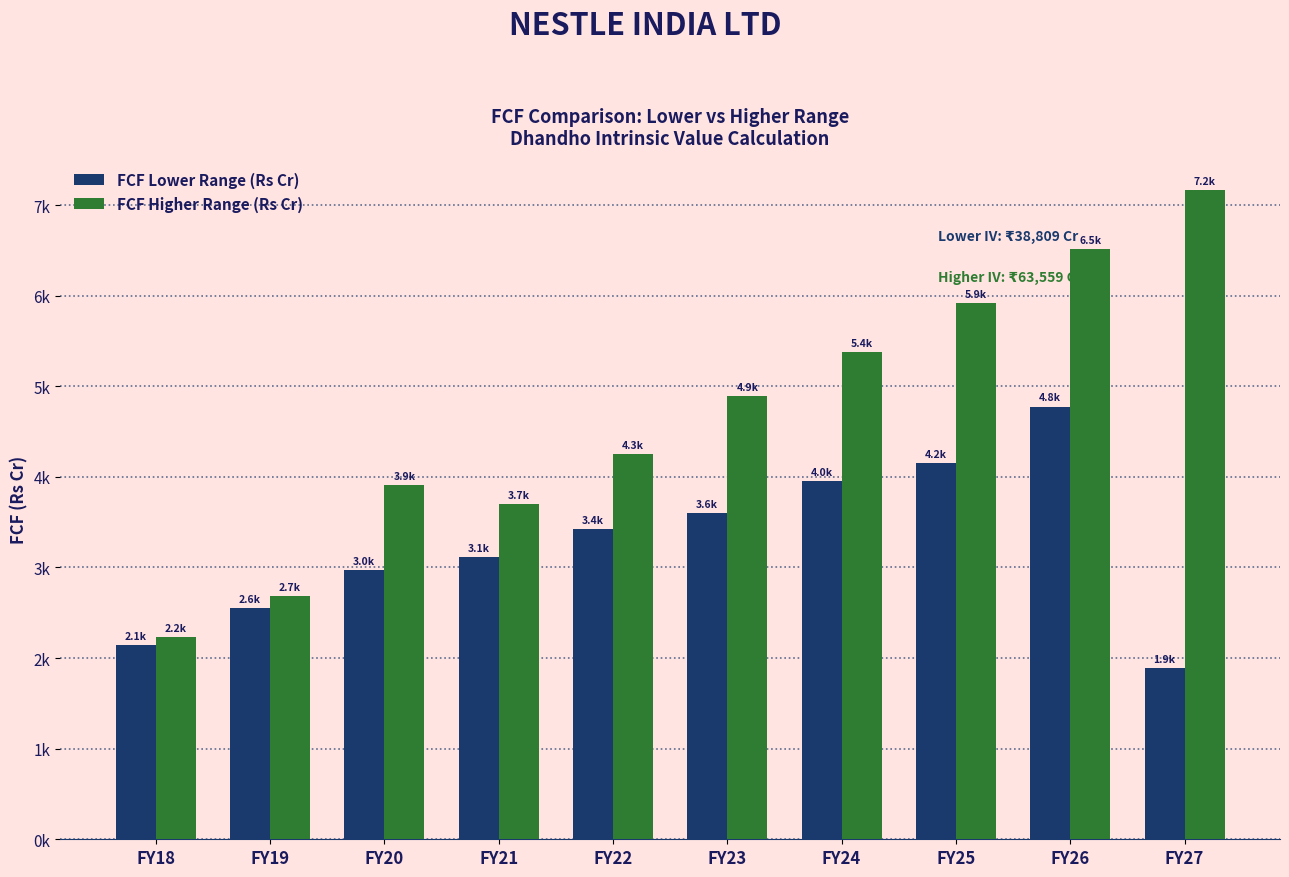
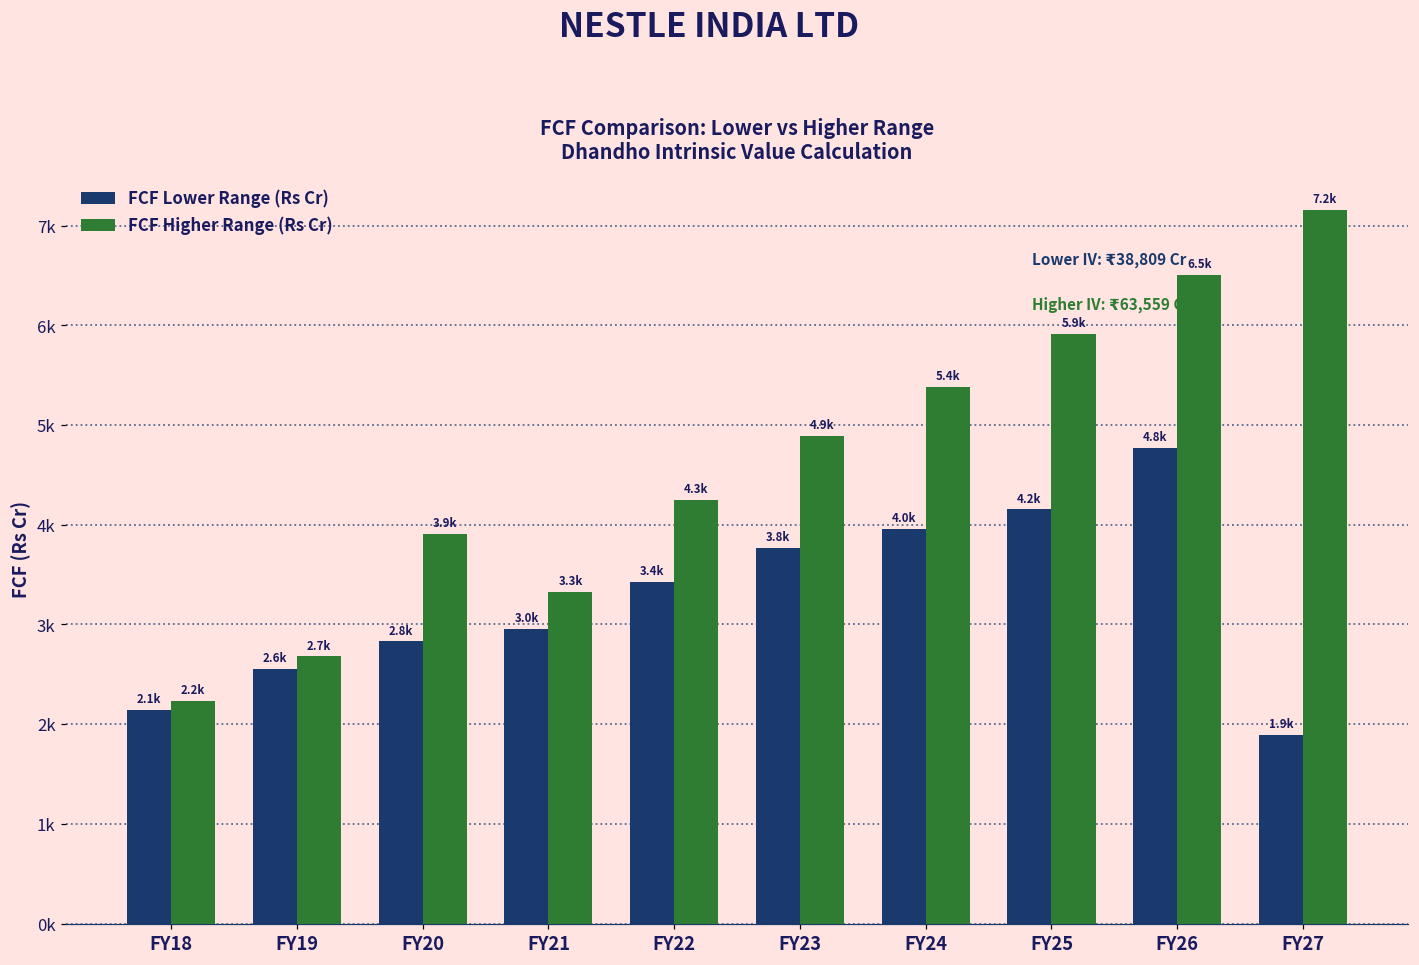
FCF Lower Range (Rs Cr), FY20: 3.0k -> 2.8k
FCF Lower Range (Rs Cr), FY21: 3.1k -> 3.0k
FCF Higher Range (Rs Cr), FY21: 3.7k -> 3.3k
FCF Lower Range (Rs Cr), FY23: 3.6k -> 3.8k
